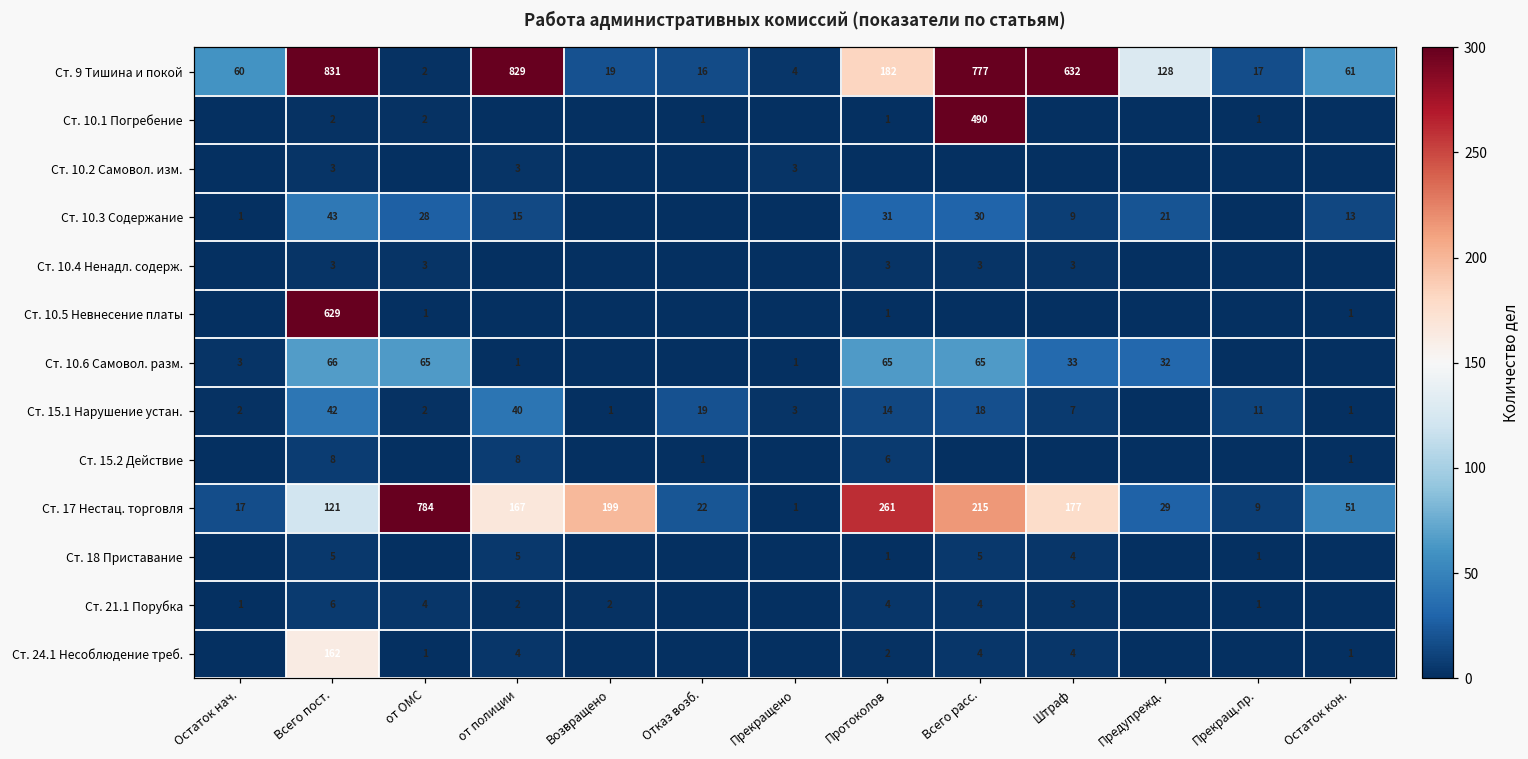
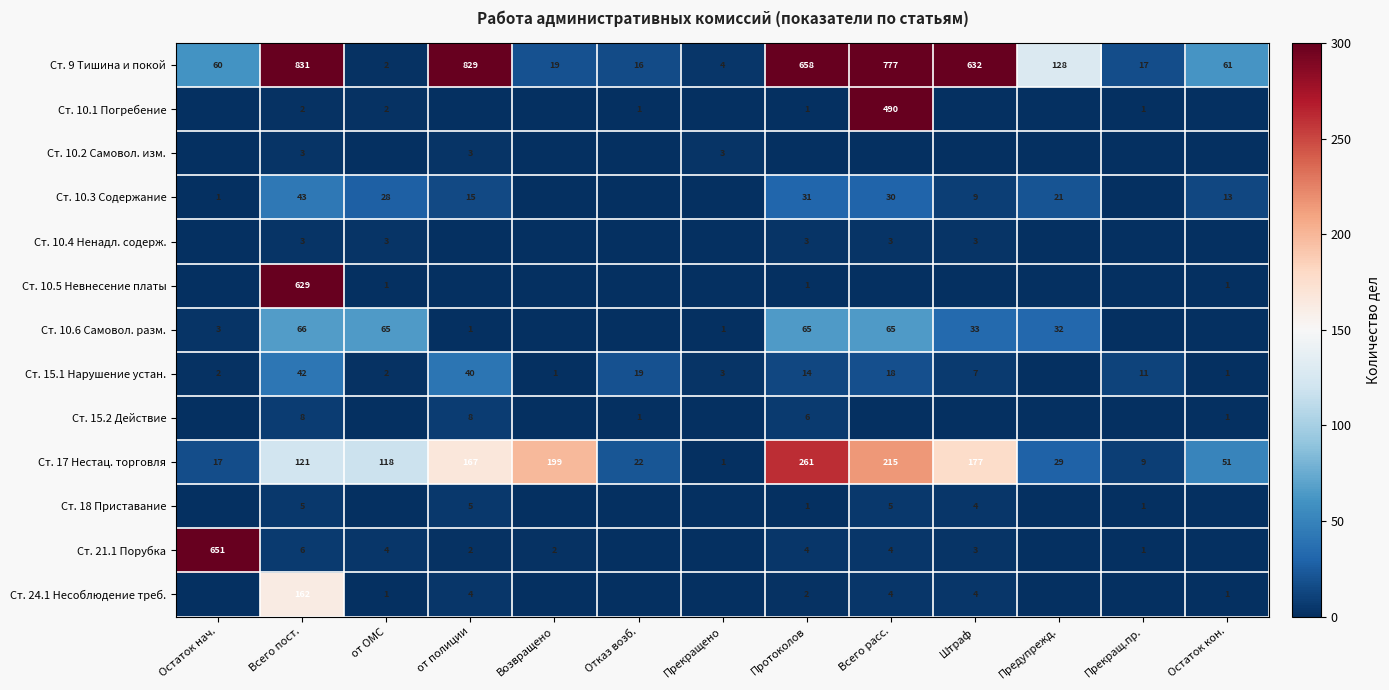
Ст. 9 Тишина и покой, Протоколов: 182 -> 658
Ст. 17 Нестац. торговля, от ОМС: 784 -> 118
Ст. 21.1 Порубка, Остаток нач.: 1 -> 651
